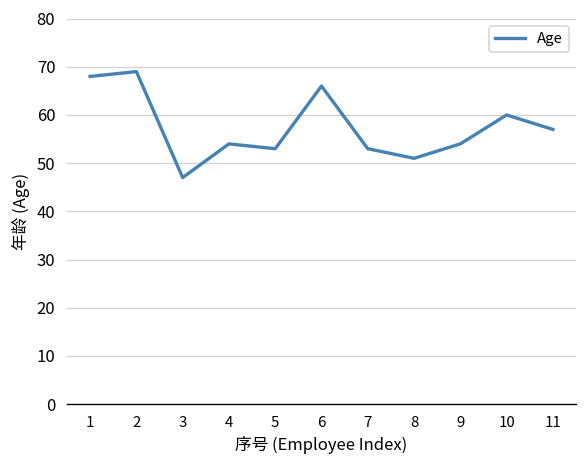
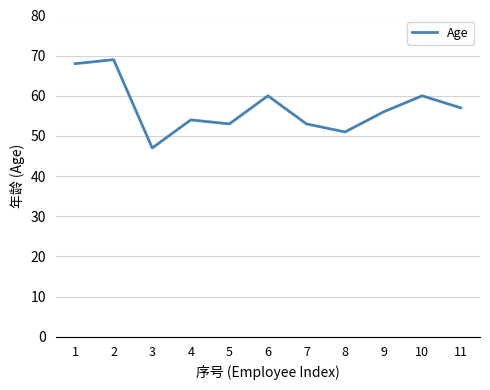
6: 66 -> 60
9: 54 -> 56
